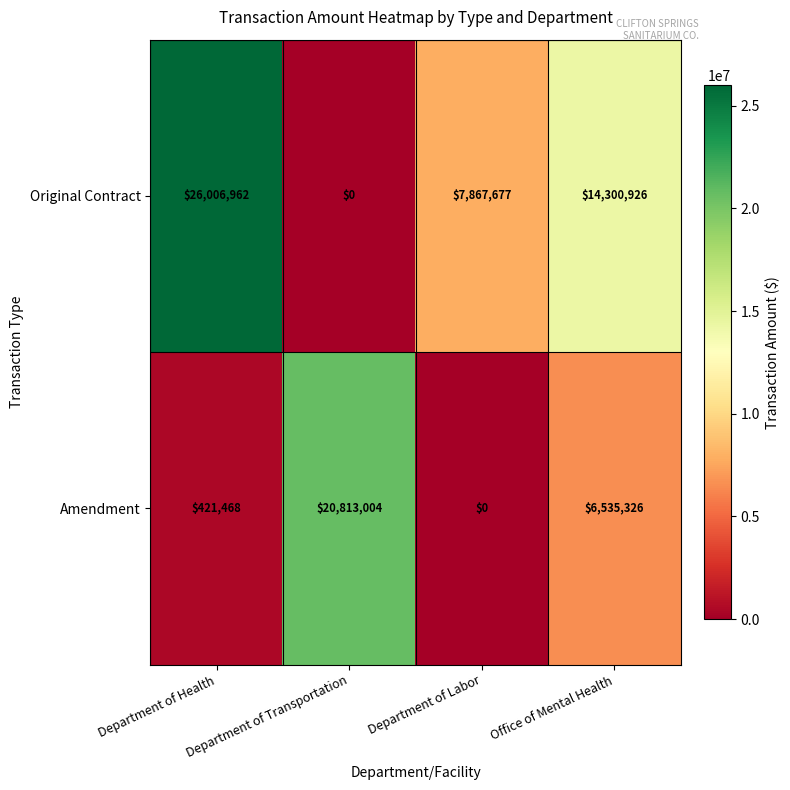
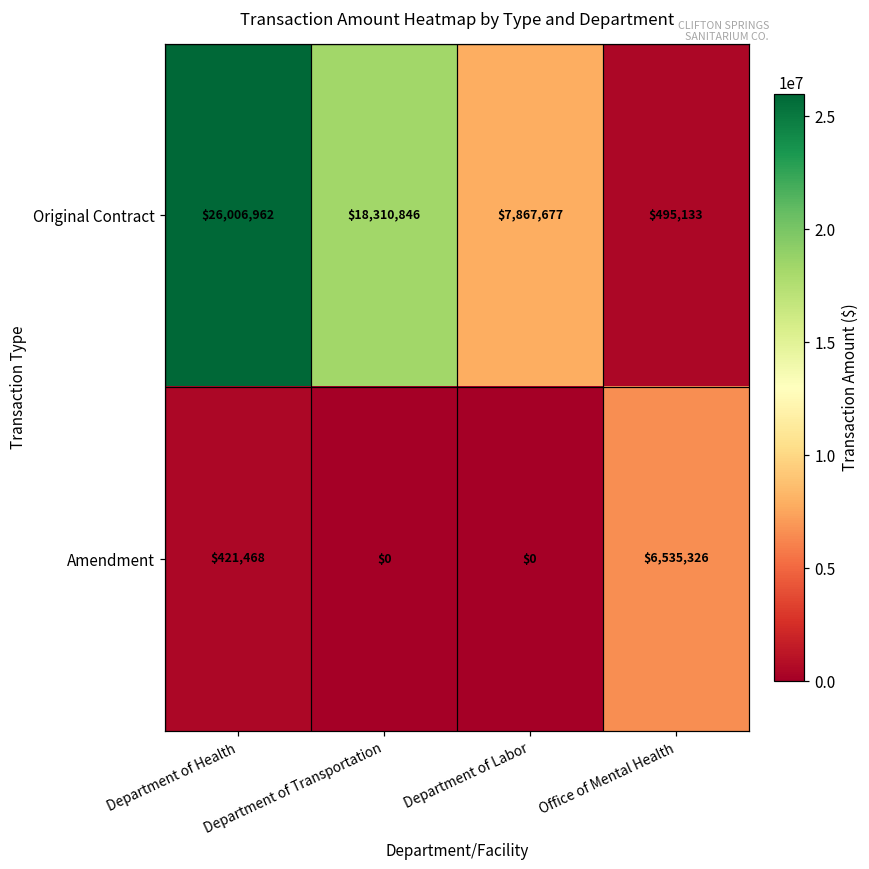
Original Contract, Department of Transportation: $0 -> $18,310,846
Original Contract, Office of Mental Health: $14,300,926 -> $495,133
Amendment, Department of Transportation: $20,813,004 -> $0
